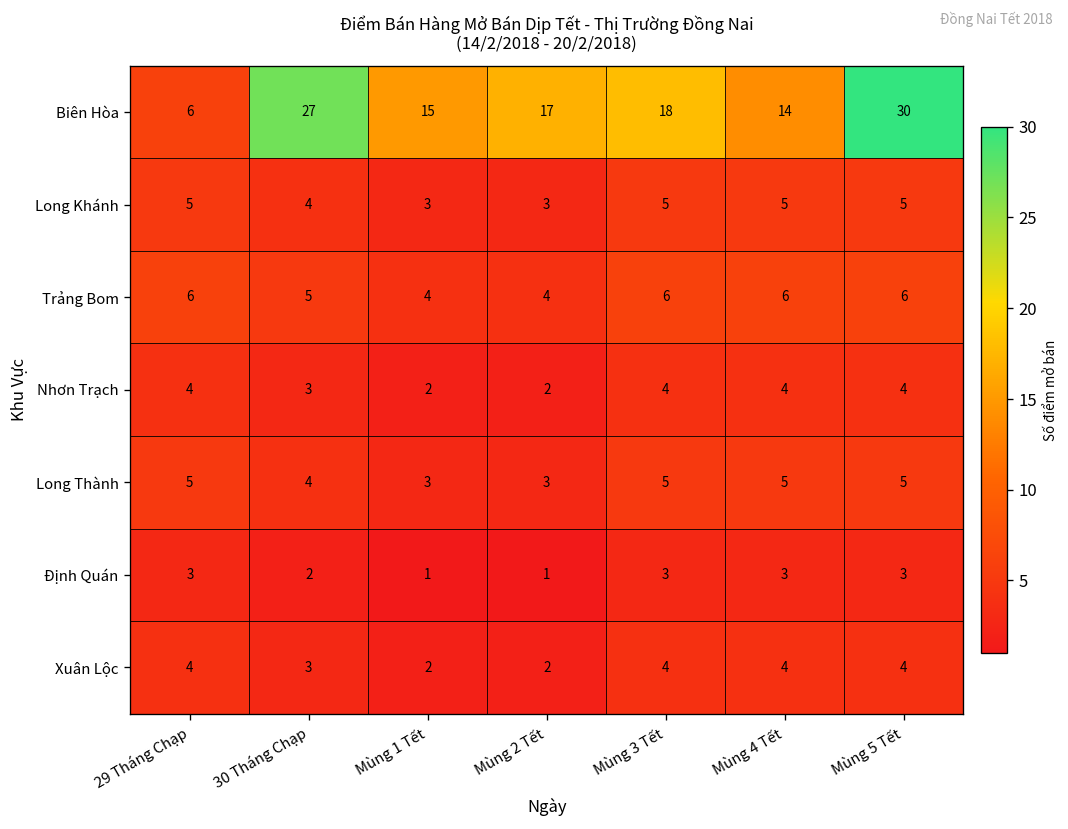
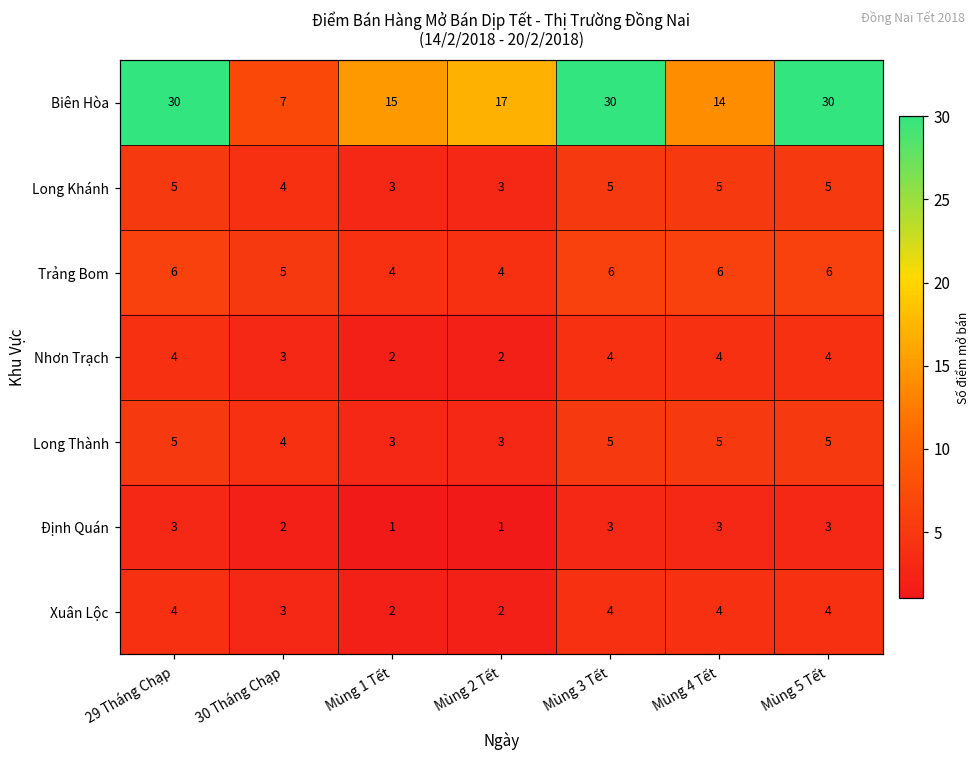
Biên Hòa, 29 Tháng Chạp: 6 -> 30
Biên Hòa, 30 Tháng Chạp: 27 -> 7
Biên Hòa, Mùng 3 Tết: 18 -> 30
